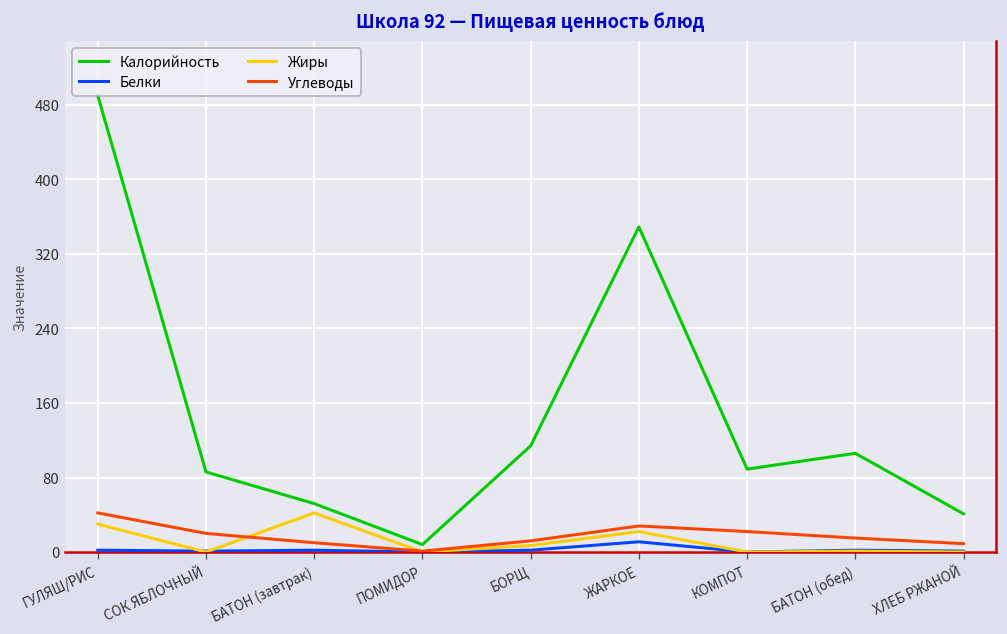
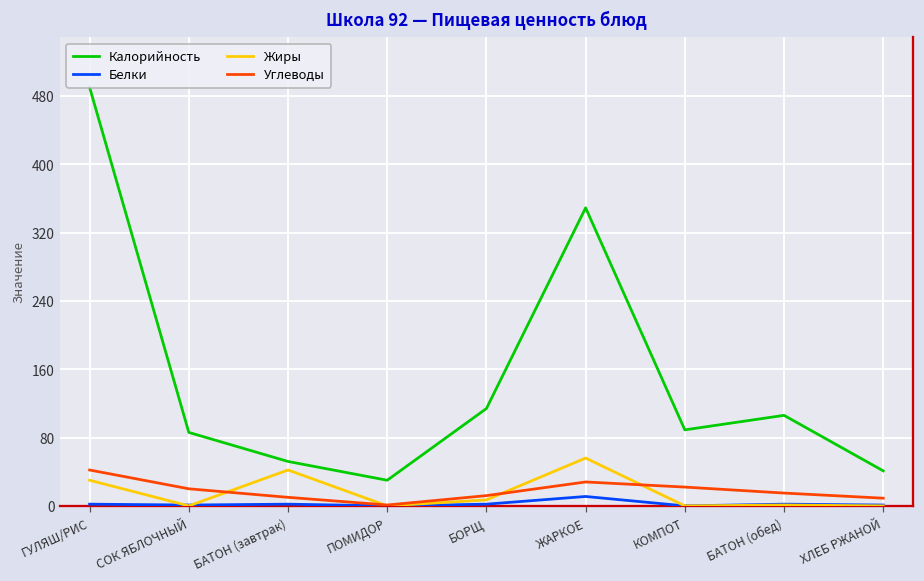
Калорийность, ПОМИДОР: 10 -> 30
Жиры, ЖАРКОЕ: 20 -> 60
